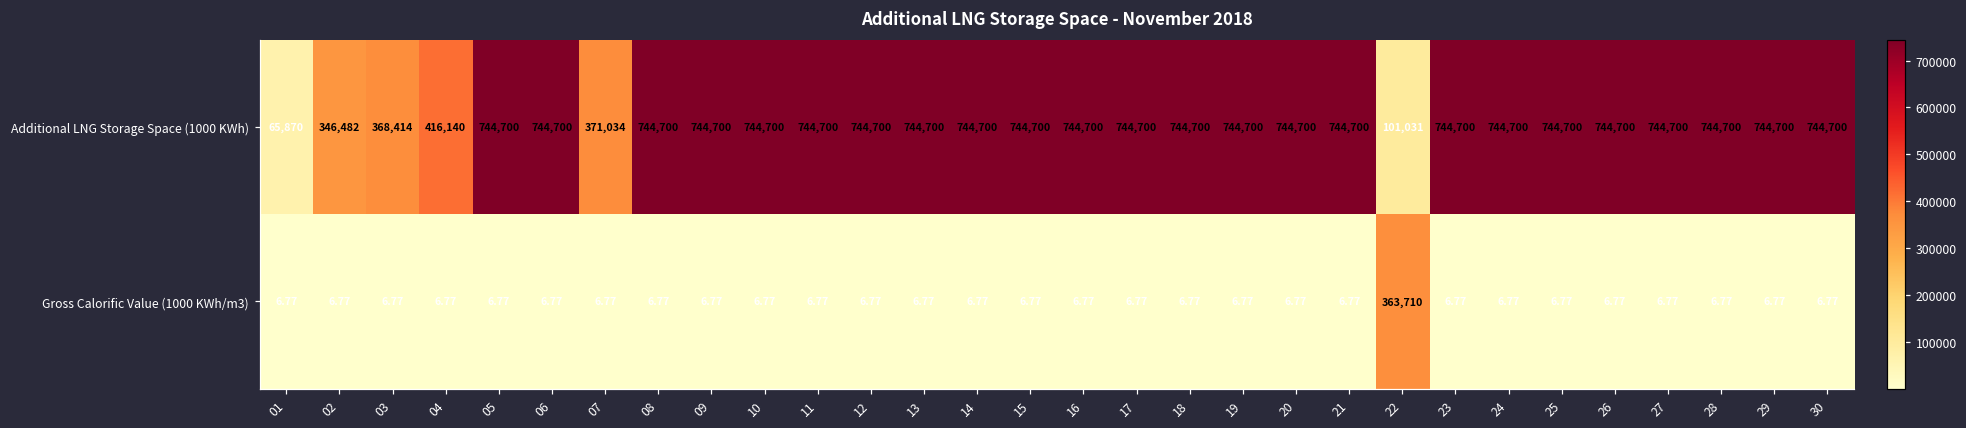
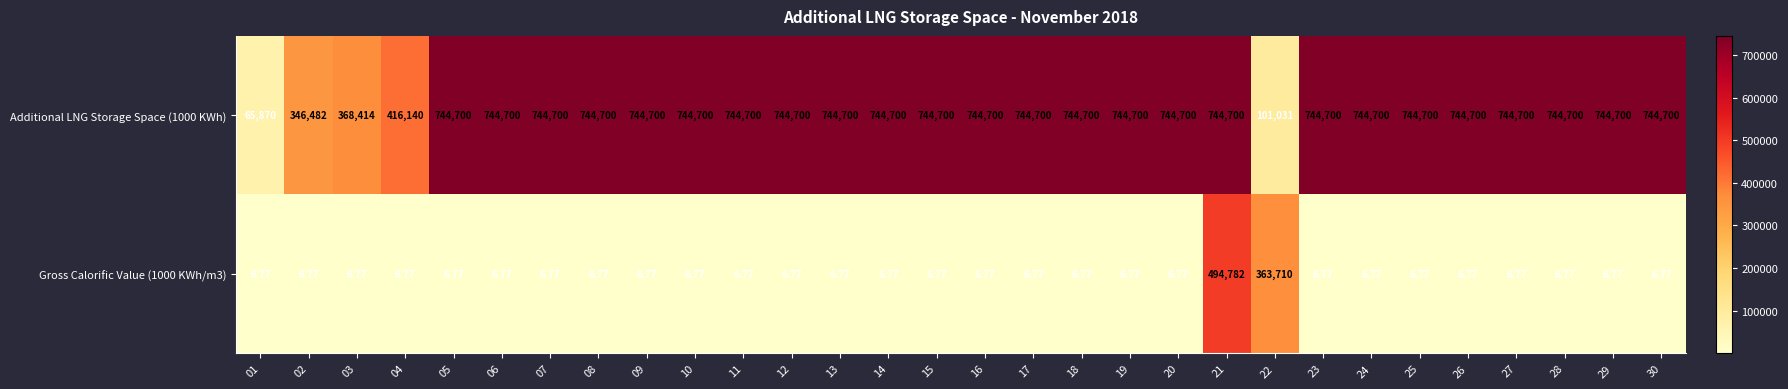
Additional LNG Storage Space (1000 KWh), 07: 371,034 -> 744,700
Gross Calorific Value (1000 KWh/m3), 21: 6.77 -> 494,782
